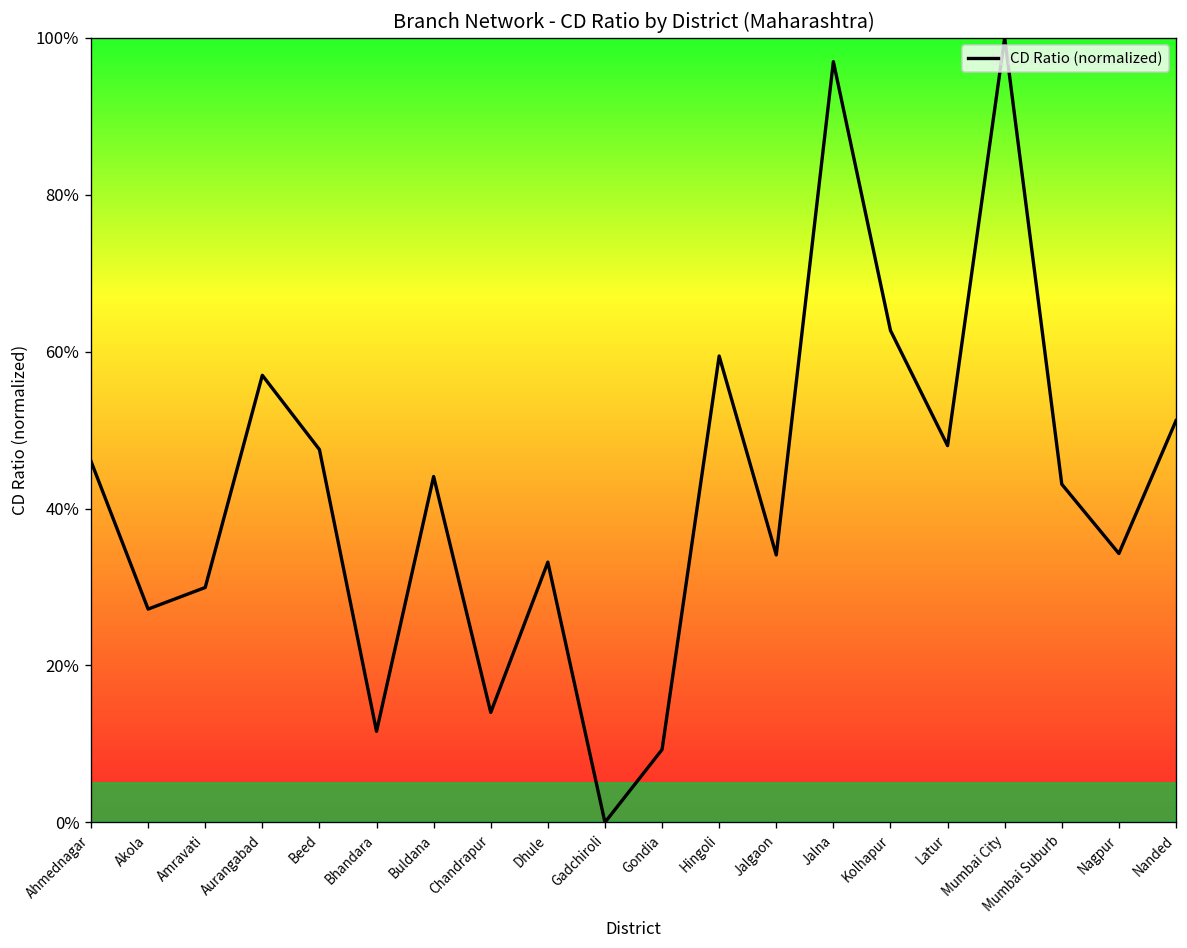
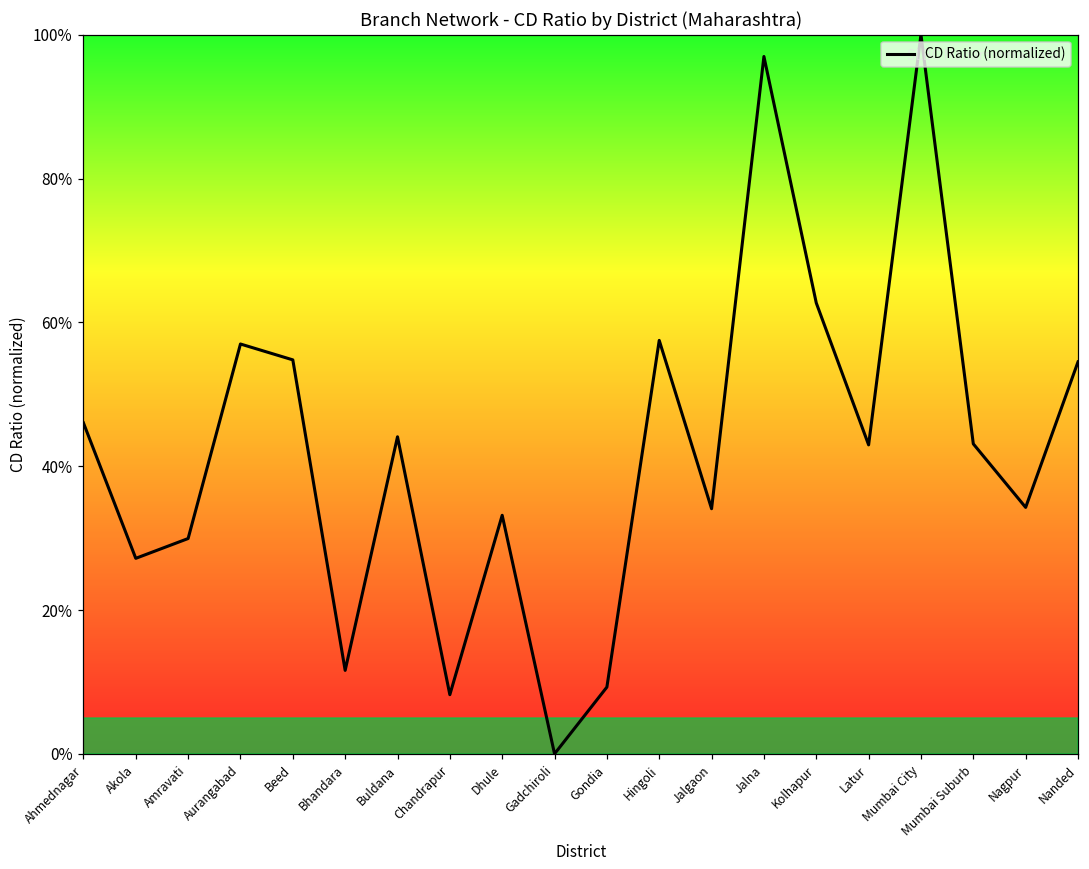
Beed: 48% -> 55%
Chandrapur: 14% -> 8%
Hingoli: 59% -> 57%
Latur: 48% -> 43%
Nanded: 51% -> 55%
